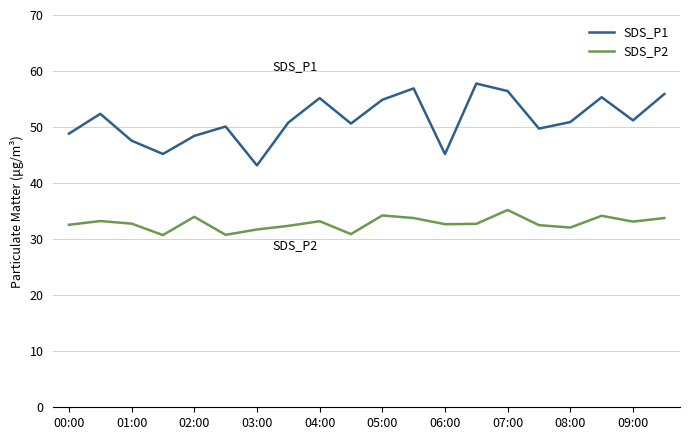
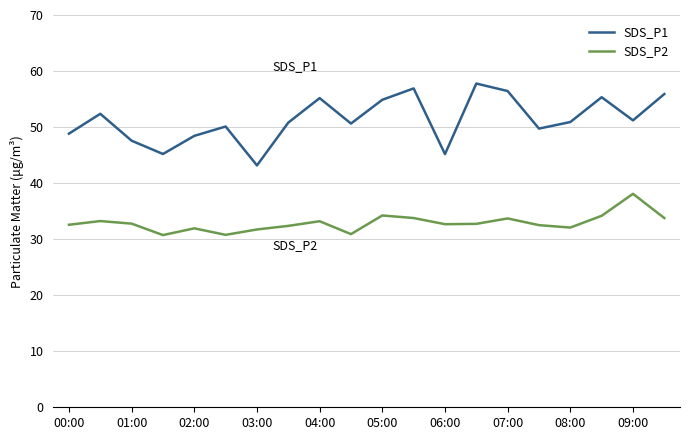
SDS_P2, 02:00: 34 -> 32
SDS_P2, 07:00: 35 -> 34
SDS_P2, 09:00: 33 -> 38
